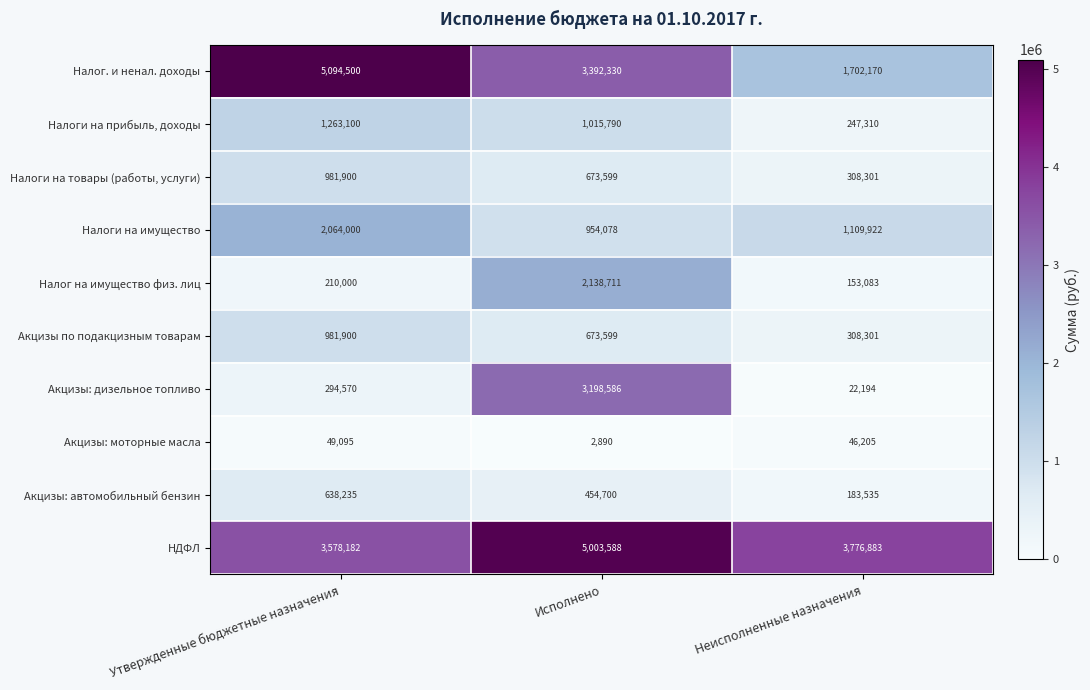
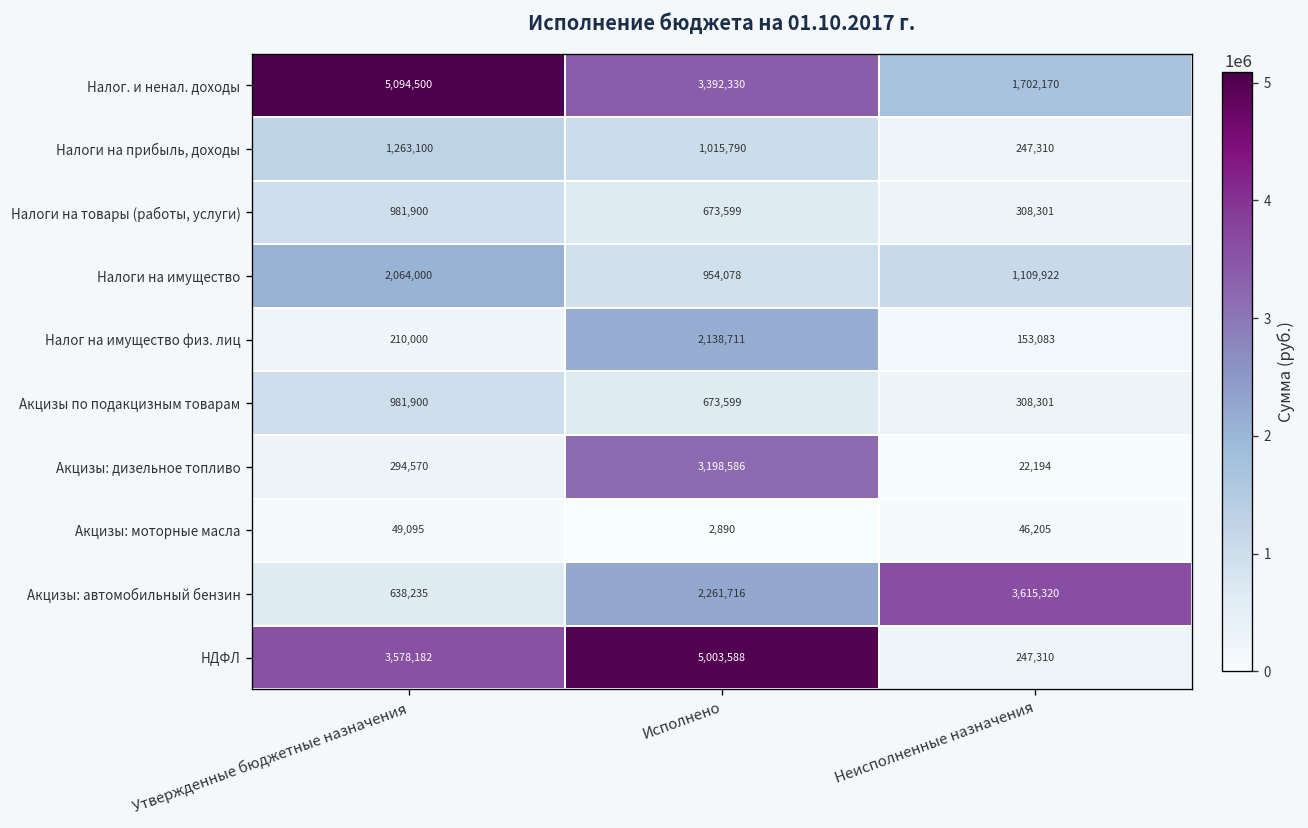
Акцизы: автомобильный бензин, Исполнено: 454,700 -> 2,261,716
Акцизы: автомобильный бензин, Неисполненные назначения: 183,535 -> 3,615,320
НДФЛ, Неисполненные назначения: 3,776,883 -> 247,310
